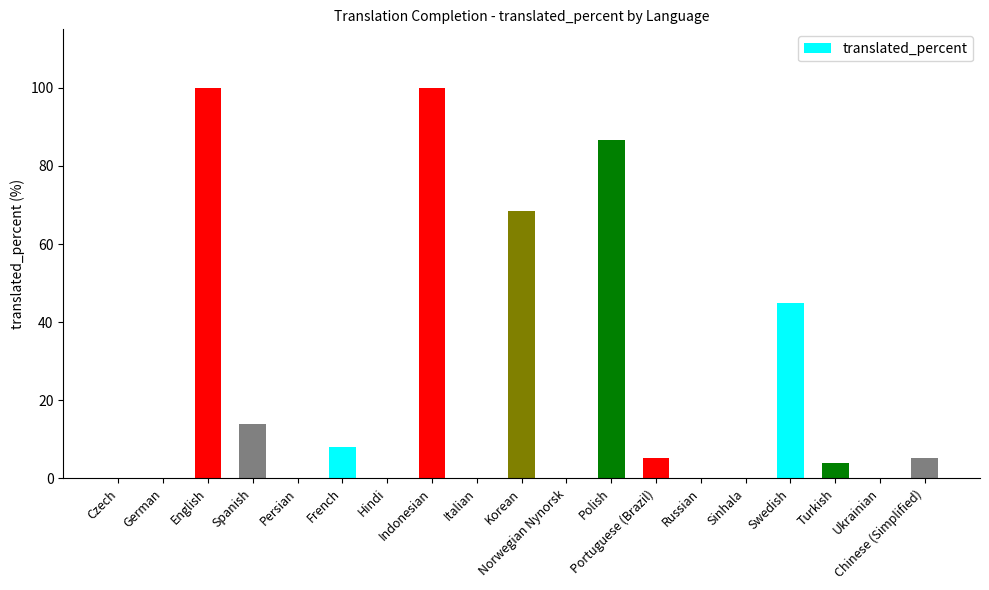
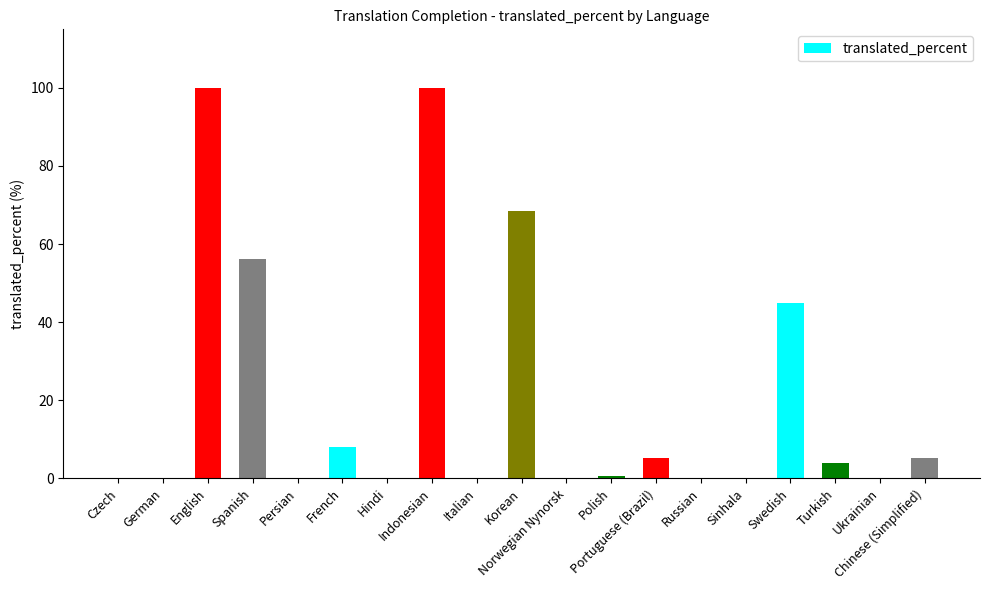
Spanish: 14 -> 56
Polish: 87 -> 1
